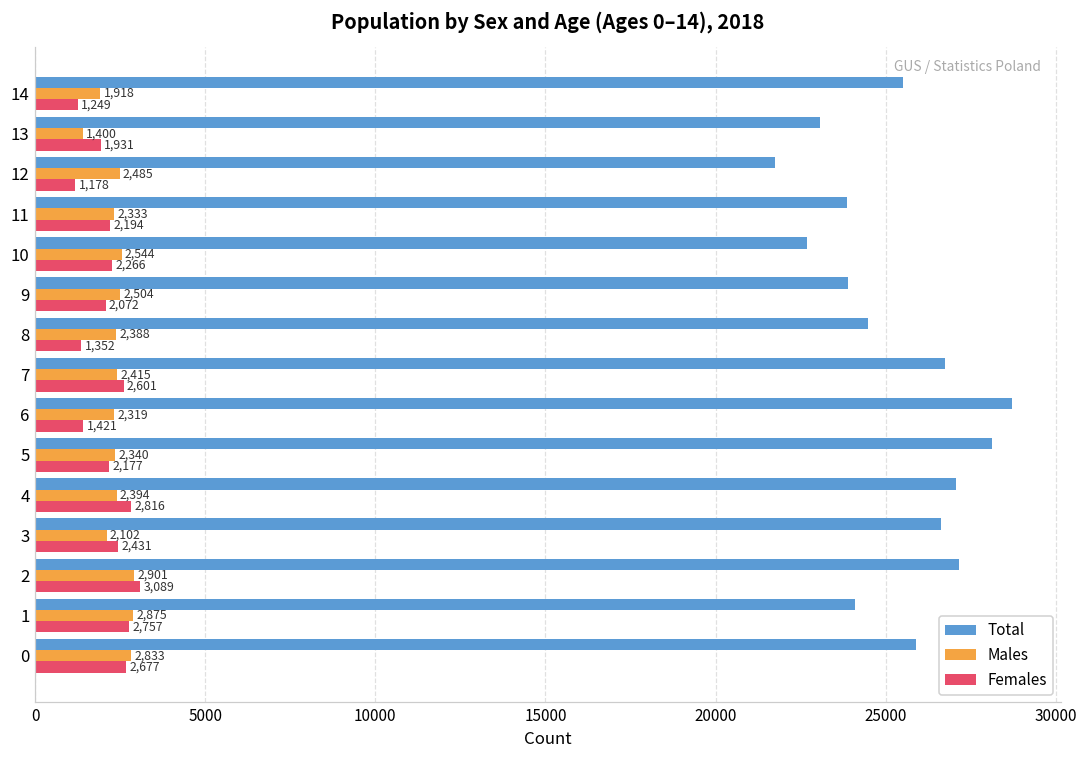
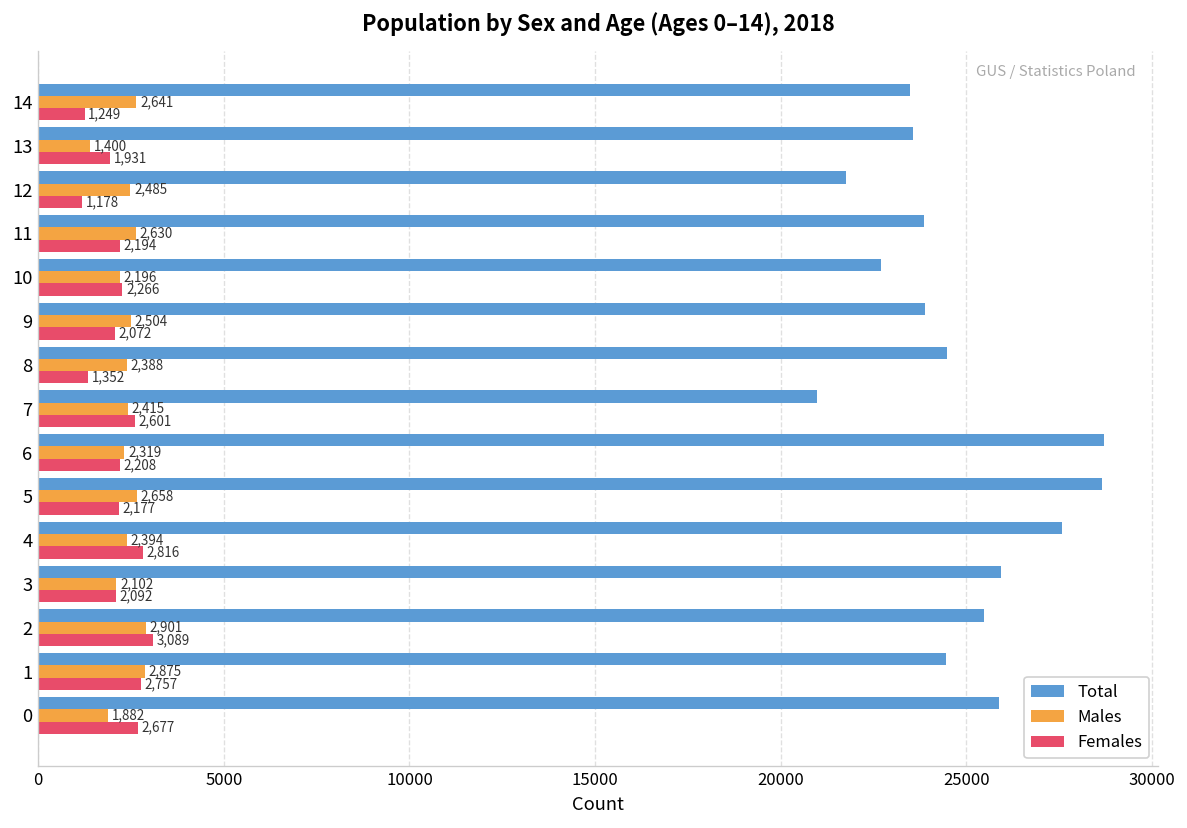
Total, 14: 25500 -> 23500
Males, 14: 1,918 -> 2,641
Total, 13: 23100 -> 23600
Males, 11: 2,333 -> 2,630
Males, 10: 2,544 -> 2,196
Total, 7: 26800 -> 21000
Females, 6: 1,421 -> 2,208
Total, 5: 28100 -> 28700
Males, 5: 2,340 -> 2,658
Total, 4: 27100 -> 27600
Total, 3: 26600 -> 25900
Females, 3: 2,431 -> 2,092
Total, 2: 27200 -> 25500
Total, 1: 24100 -> 24400
Males, 0: 2,833 -> 1,882
